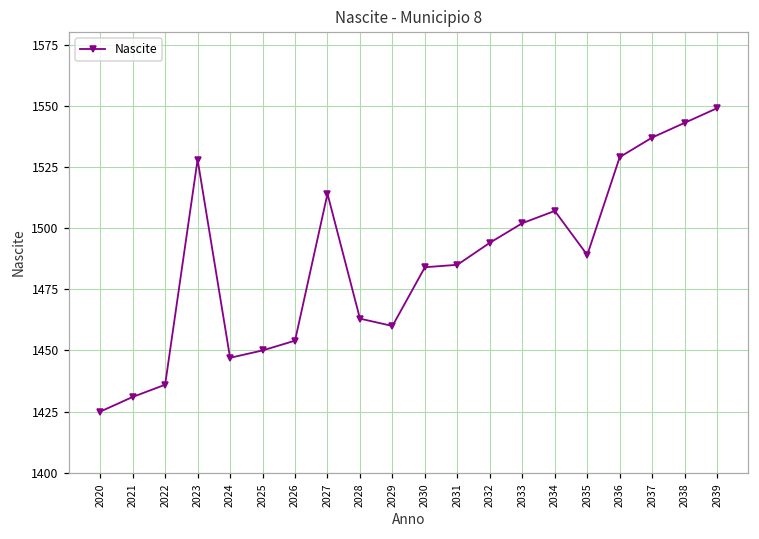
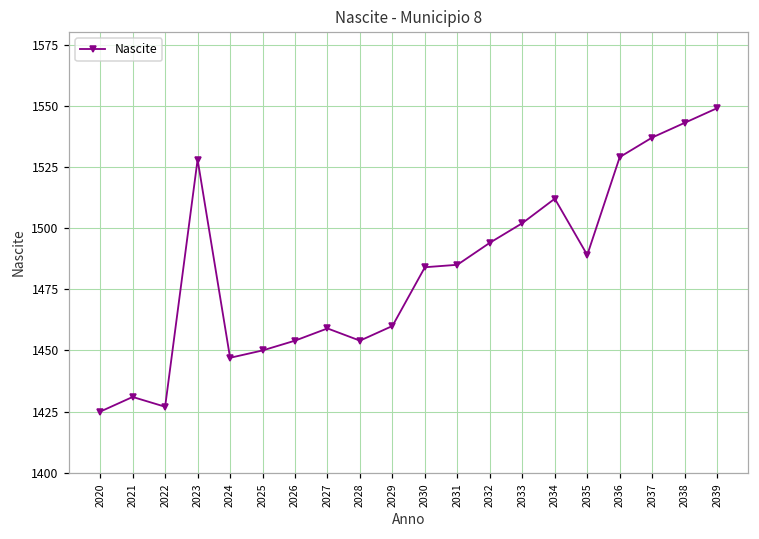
2022: 1436 -> 1427
2027: 1514 -> 1459
2028: 1463 -> 1454
2034: 1507 -> 1512
